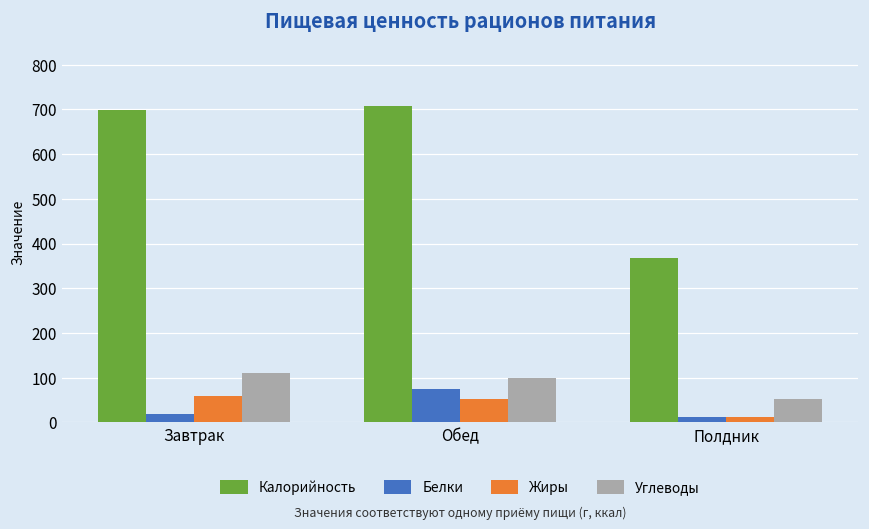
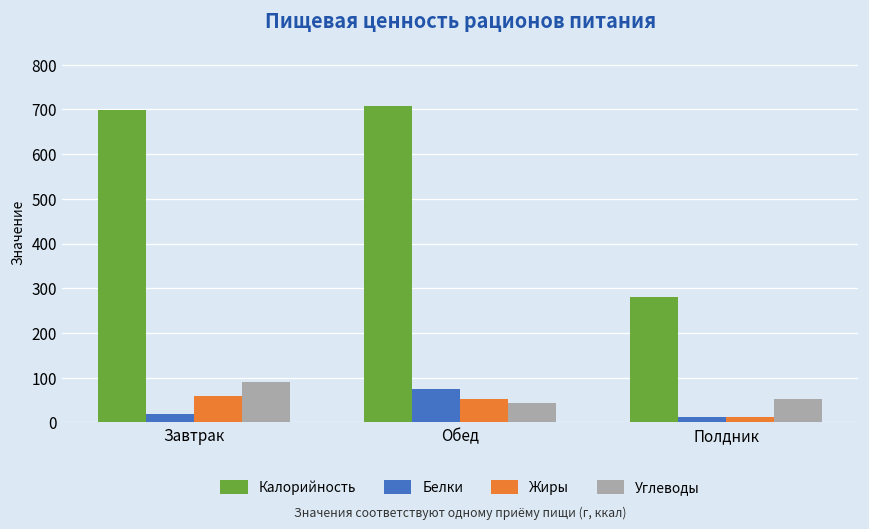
Углеводы, Завтрак: 110 -> 90
Углеводы, Обед: 100 -> 40
Калорийность, Полдник: 370 -> 280
